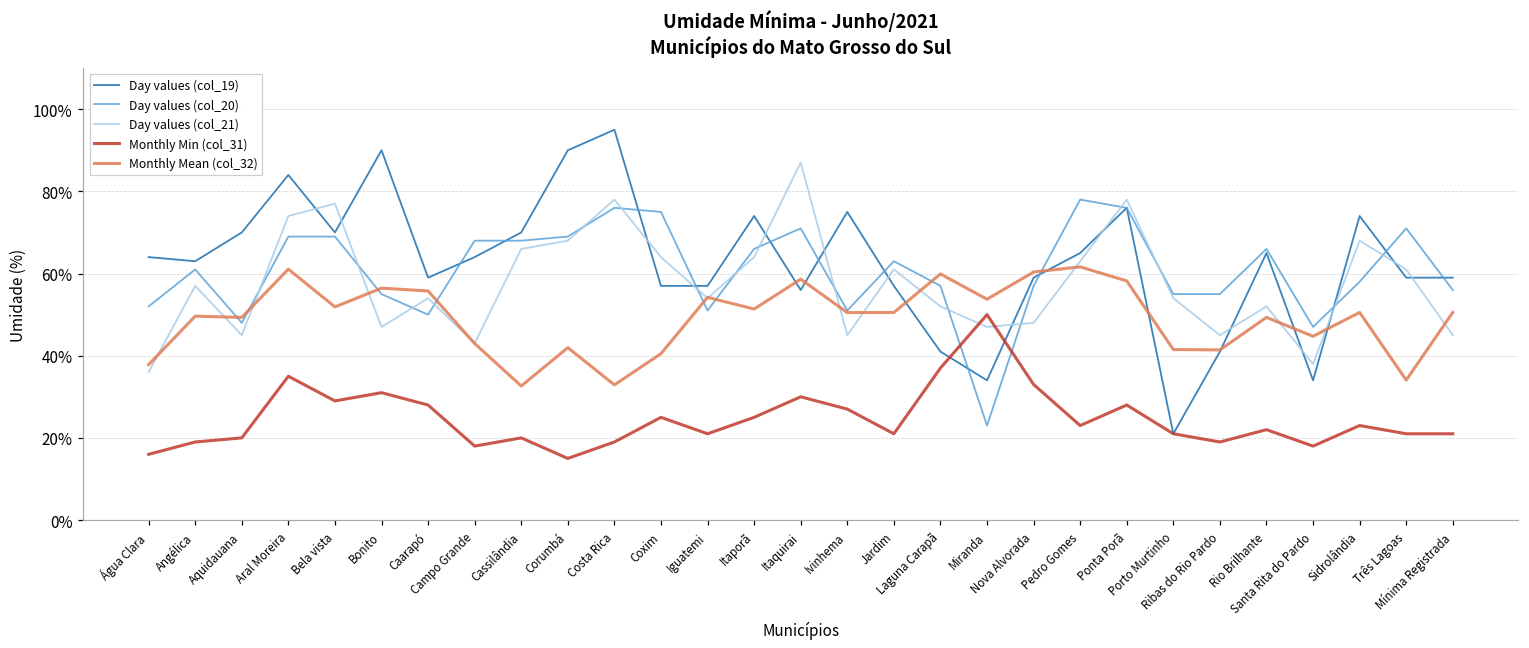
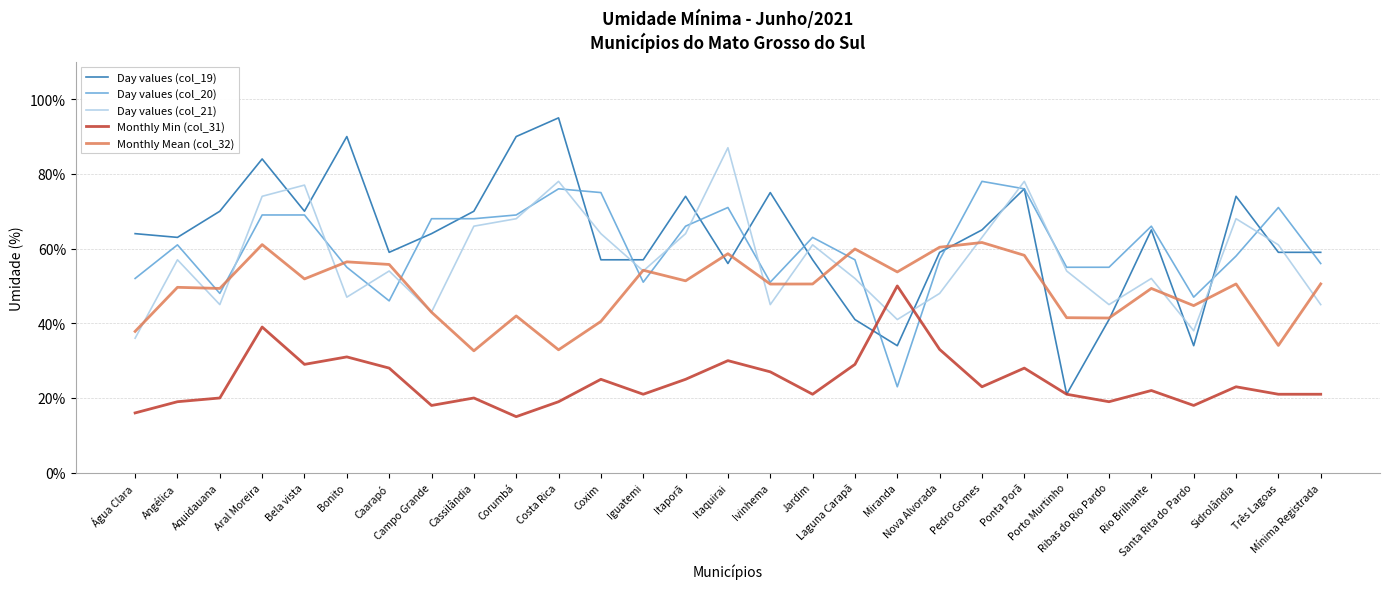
Monthly Min (col_31), Aral Moreira: 35% -> 39%
Day values (col_20), Caarapó: 50% -> 46%
Monthly Min (col_31), Laguna Carapã: 37% -> 29%
Day values (col_21), Miranda: 47% -> 41%
